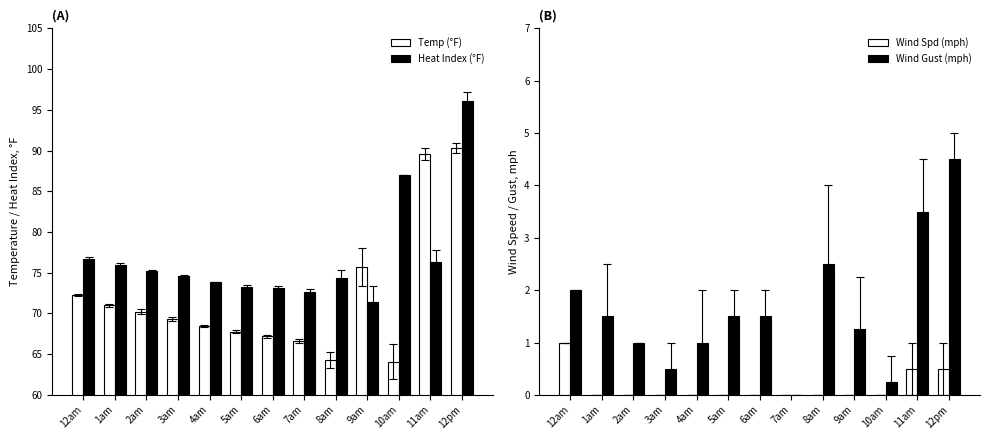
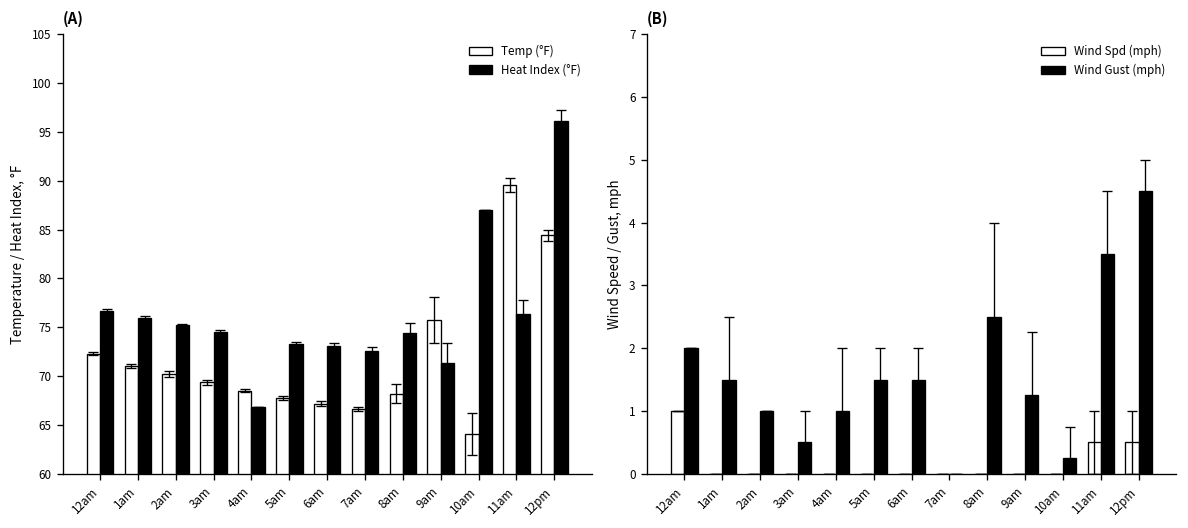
(A), Heat Index (°F), 4am: 74 -> 67
(A), Temp (°F), 8am: 64 -> 68
(A), Temp (°F), 12pm: 90 -> 84
